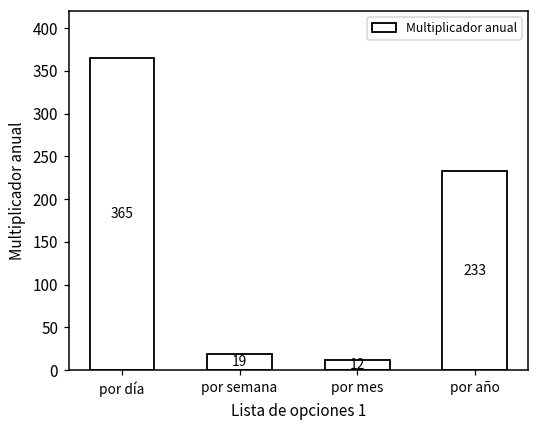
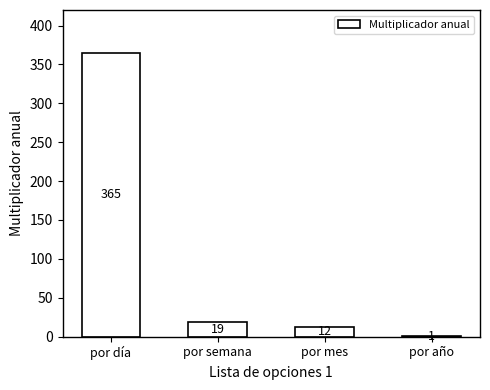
por año: 233 -> 1
